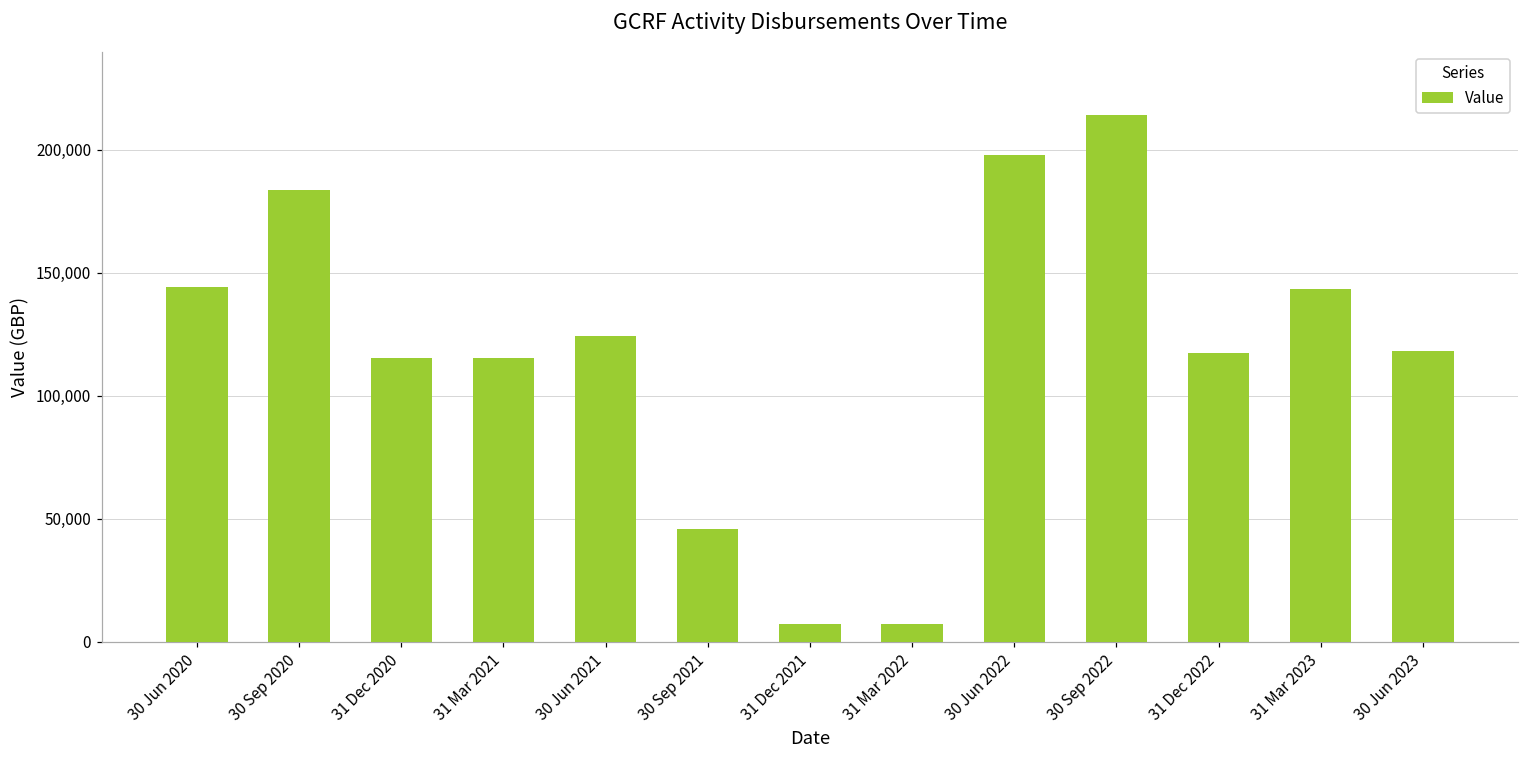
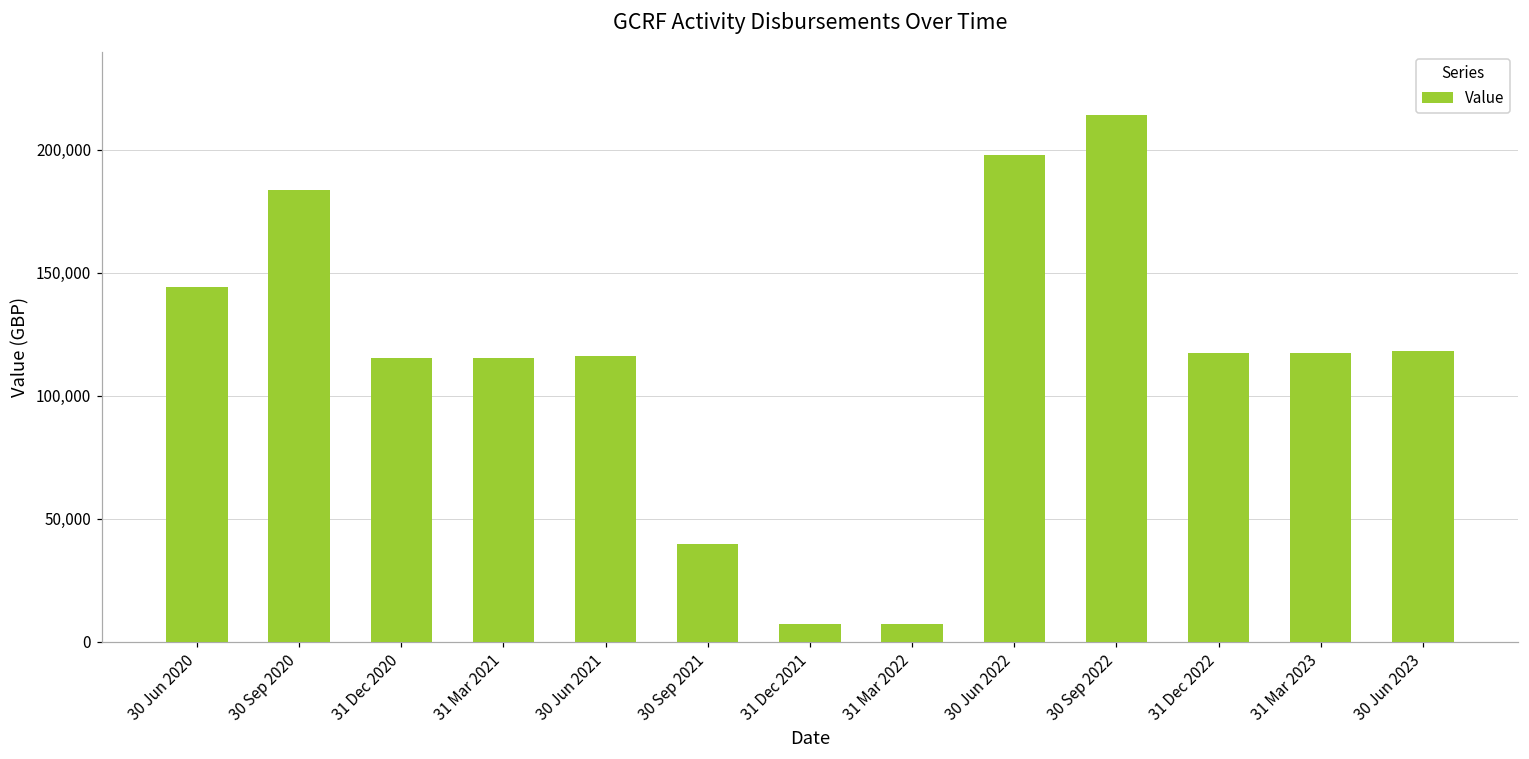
30 Jun 2021: 124,000 -> 116,000
30 Sep 2021: 46,000 -> 40,000
31 Mar 2023: 143,000 -> 117,000
